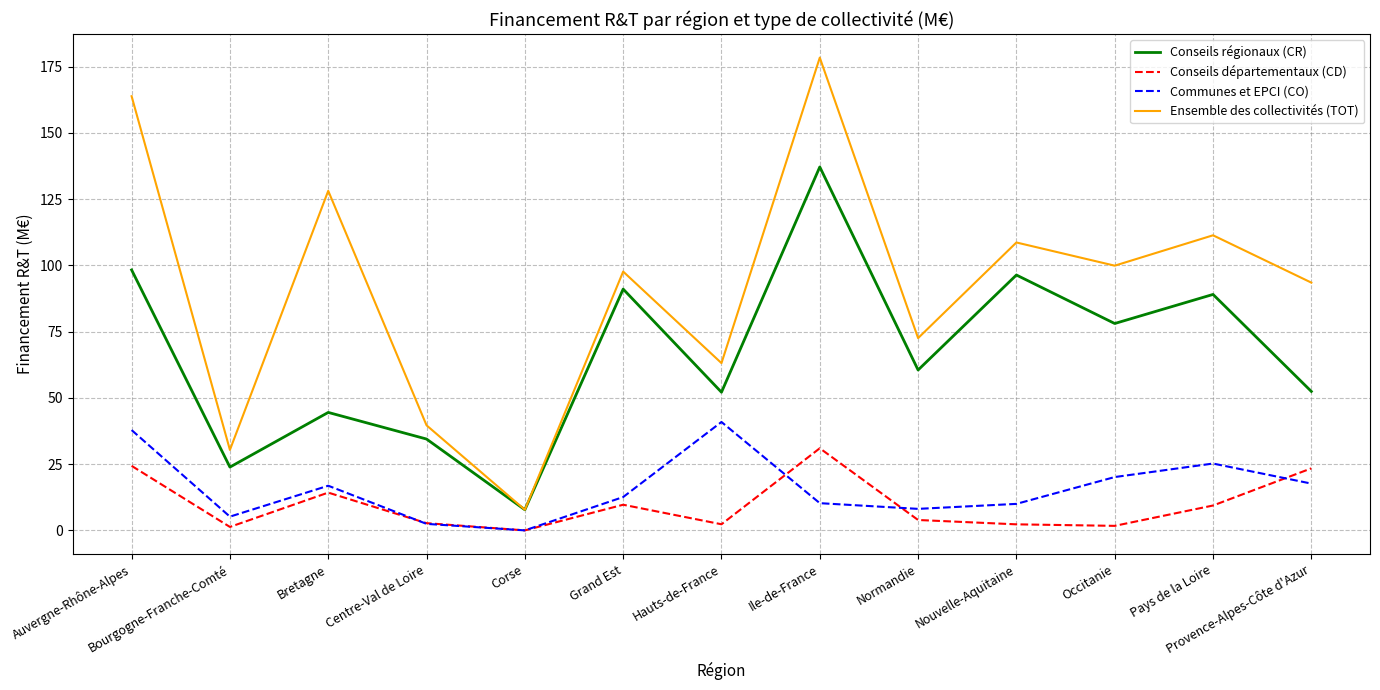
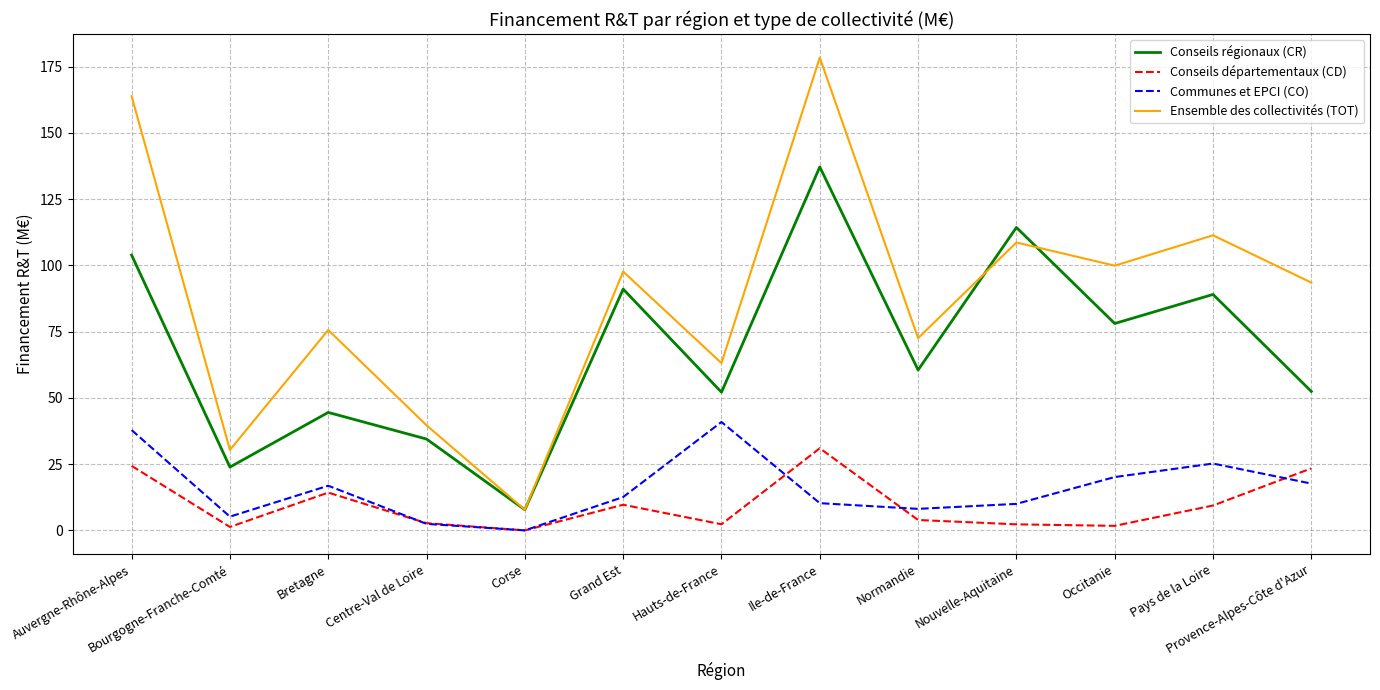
Conseils régionaux (CR), Auvergne-Rhône-Alpes: 98 -> 104
Ensemble des collectivités (TOT), Bretagne: 128 -> 76
Conseils régionaux (CR), Nouvelle-Aquitaine: 96 -> 114
